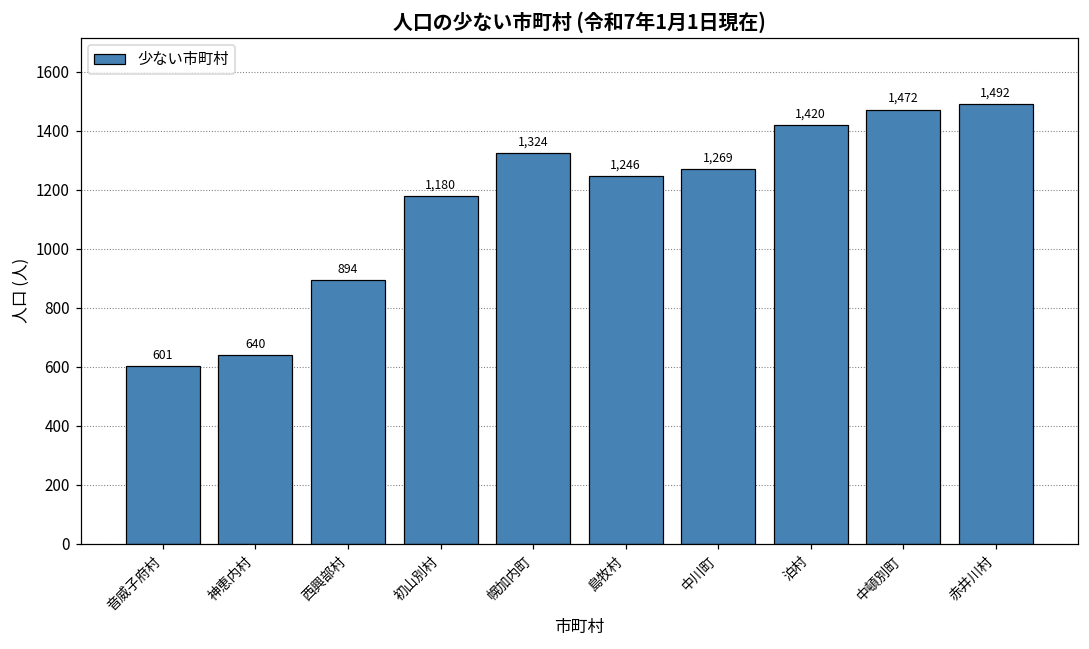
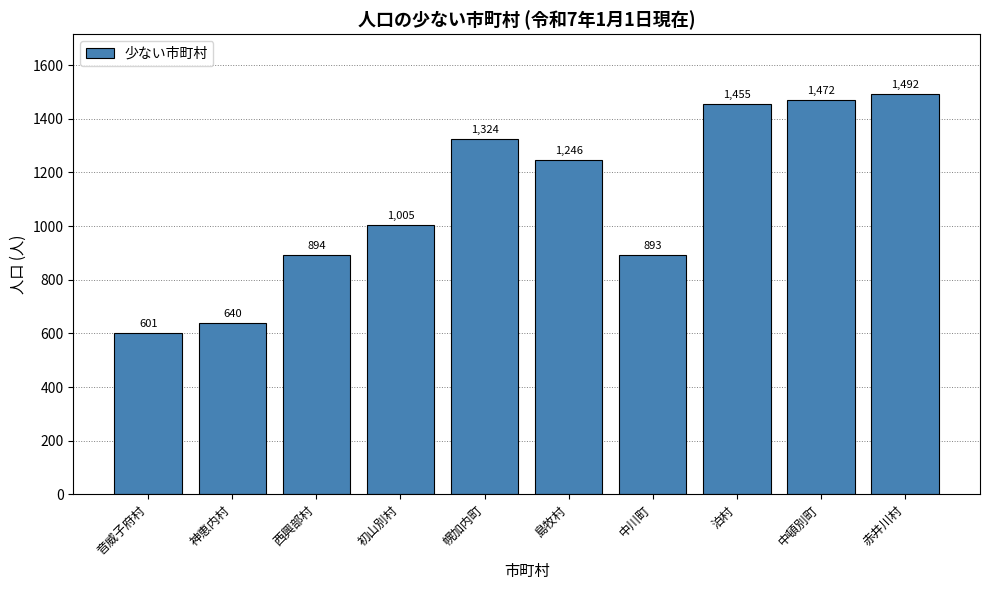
初山別村: 1,180 -> 1,005
中川町: 1,269 -> 893
泊村: 1,420 -> 1,455
